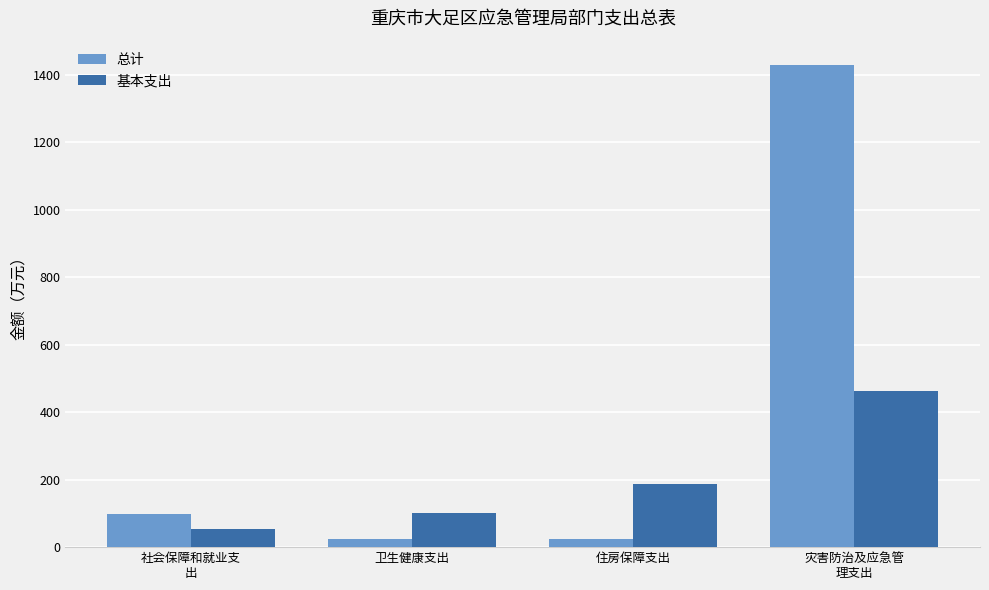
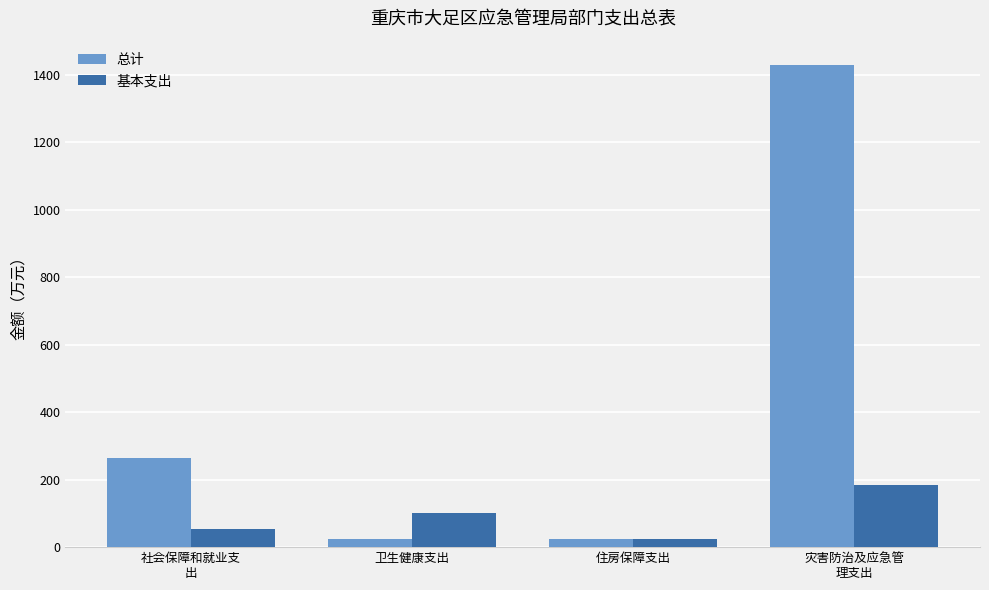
总计, 社会保障和就业支 出: 100 -> 260
基本支出, 住房保障支出: 190 -> 30
基本支出, 灾害防治及应急管 理支出: 460 -> 180
